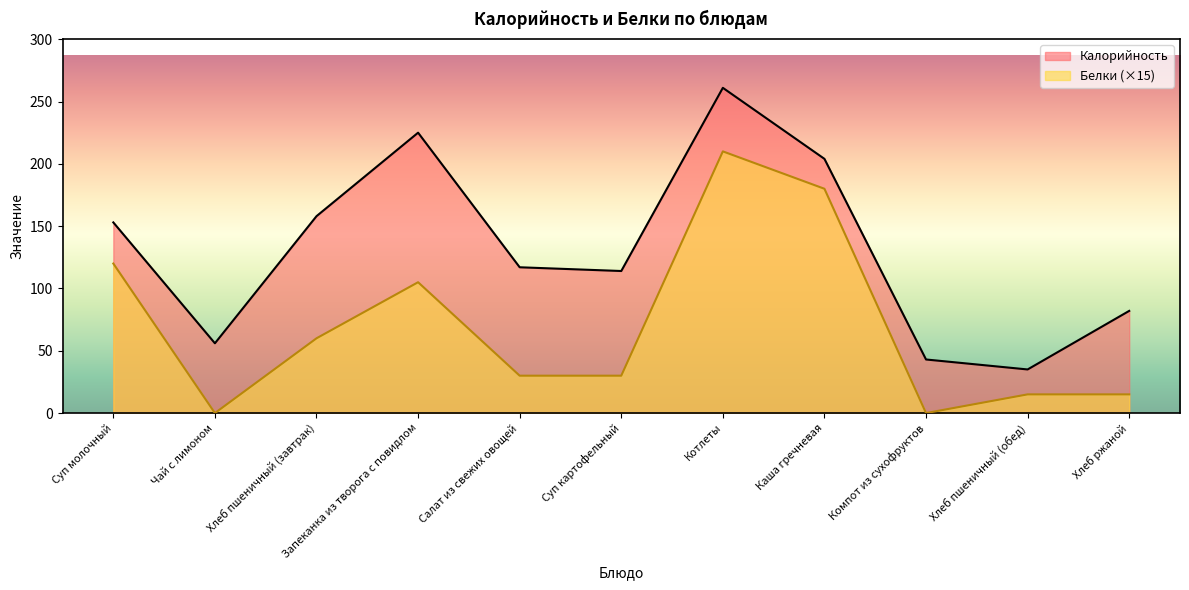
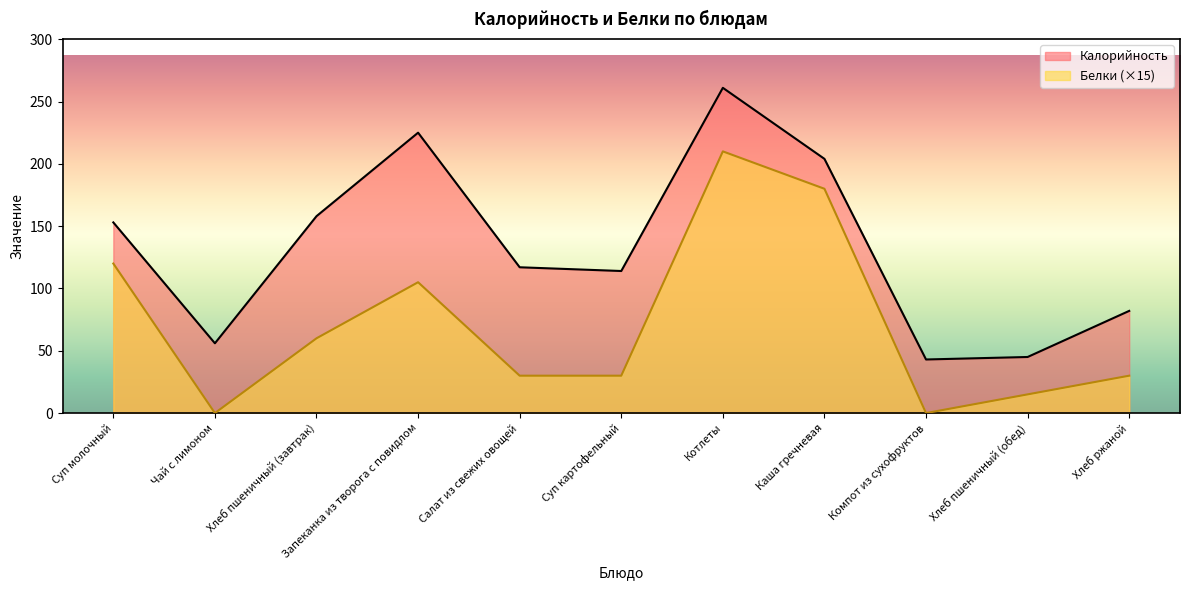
Калорийность, Хлеб пшеничный (обед): 35 -> 45
Белки (×15), Хлеб ржаной: 15 -> 30
